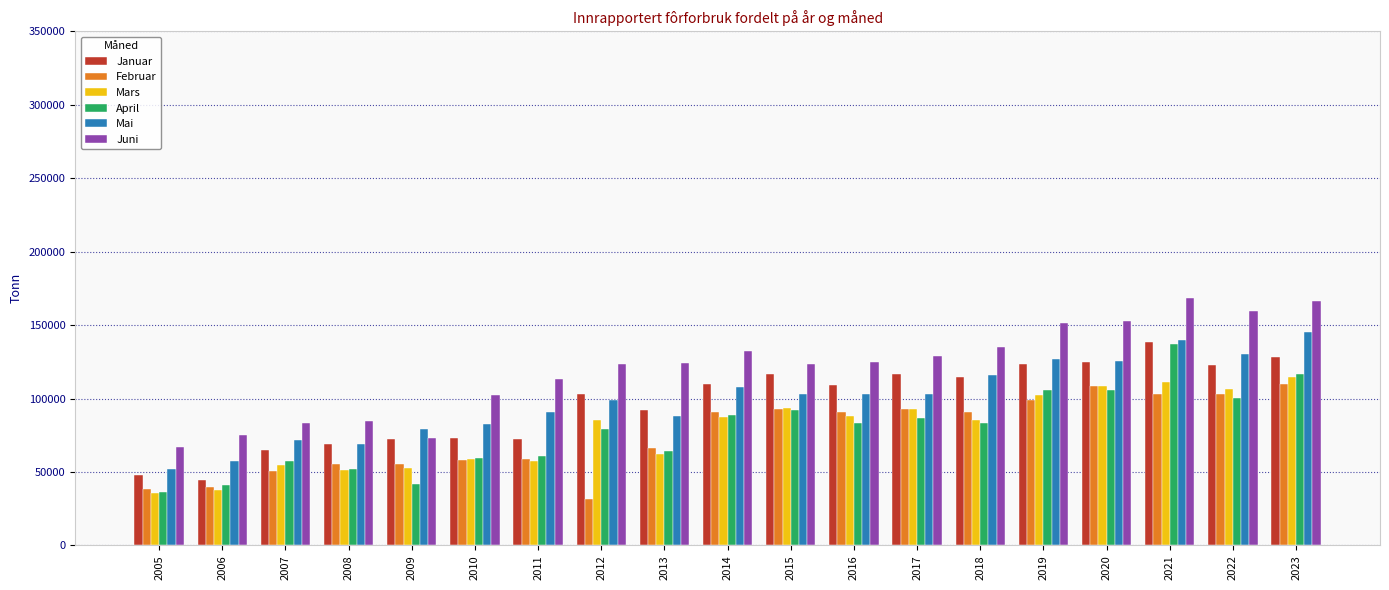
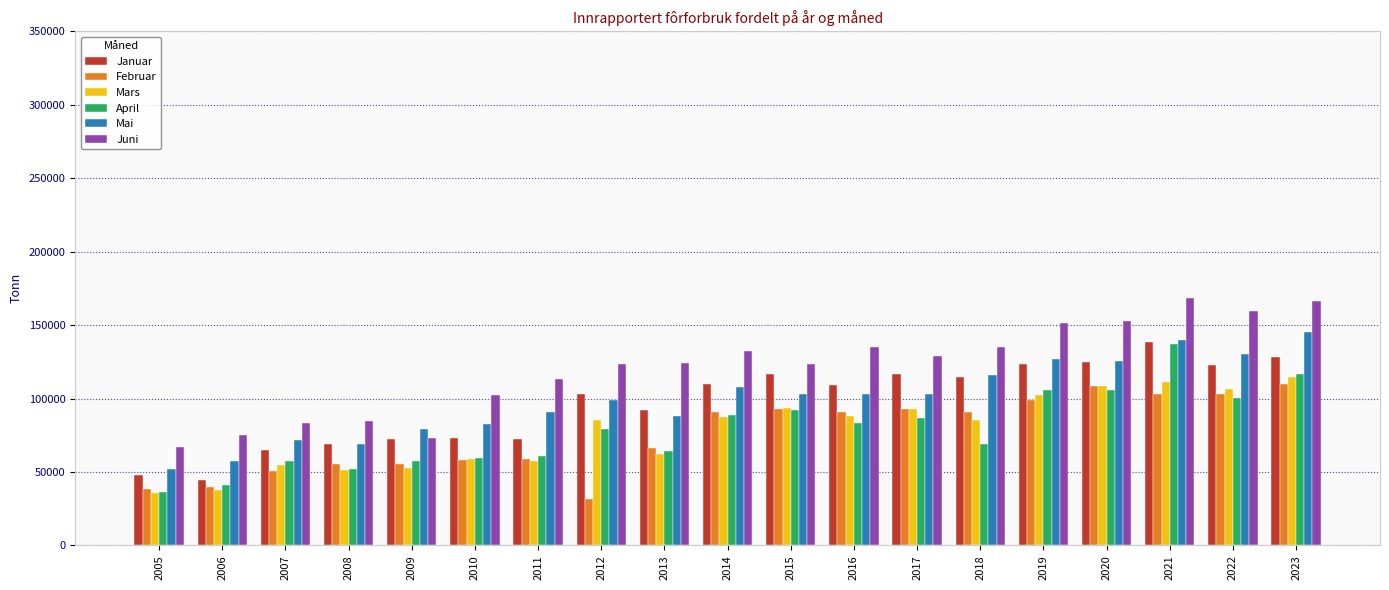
April, 2009: 42000 -> 58000
Juni, 2016: 125000 -> 135000
April, 2018: 84000 -> 69000
